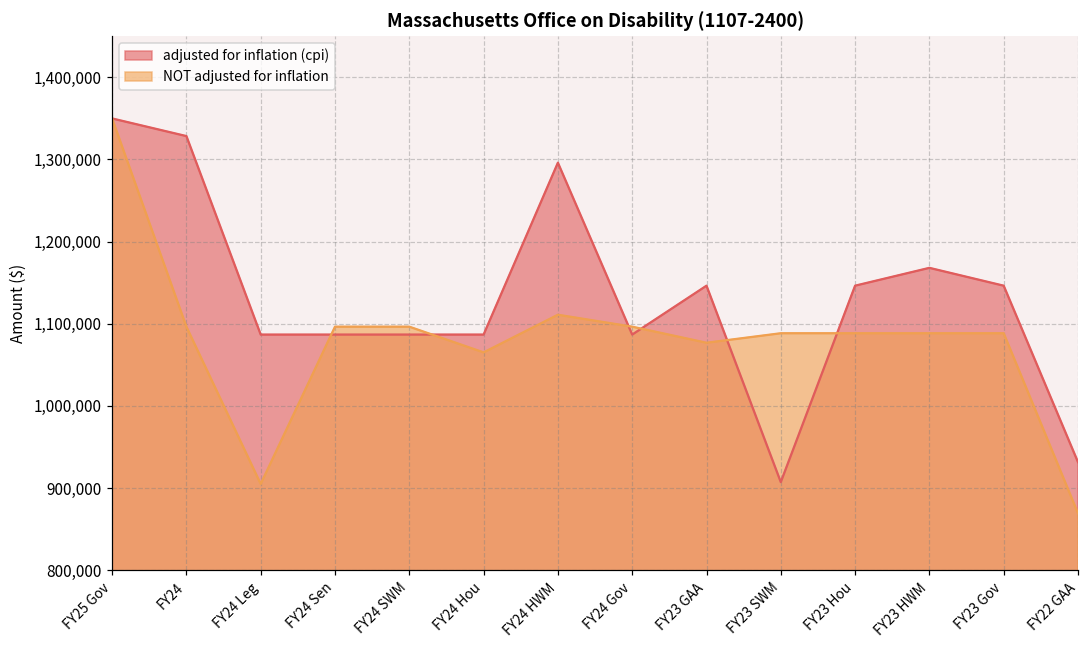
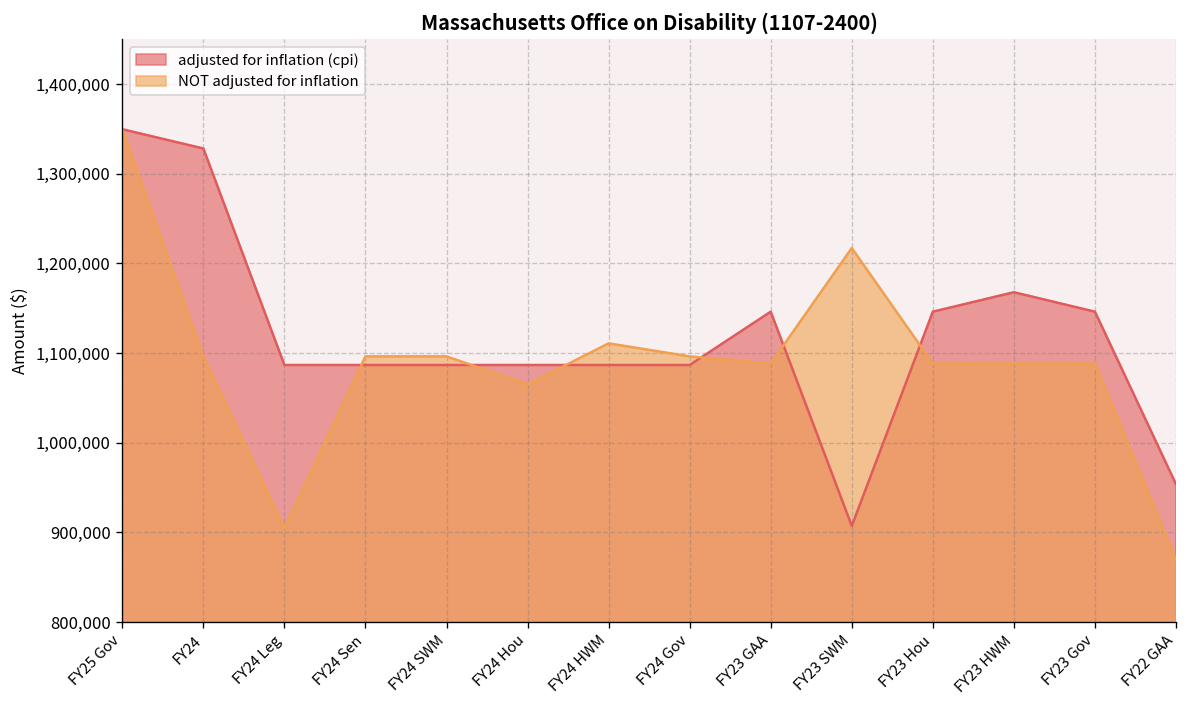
adjusted for inflation (cpi), FY24 HWM: 1,300,000 -> 1,090,000
NOT adjusted for inflation, FY23 GAA: 1,080,000 -> 1,090,000
NOT adjusted for inflation, FY23 SWM: 1,090,000 -> 1,220,000
adjusted for inflation (cpi), FY22 GAA: 930,000 -> 950,000
